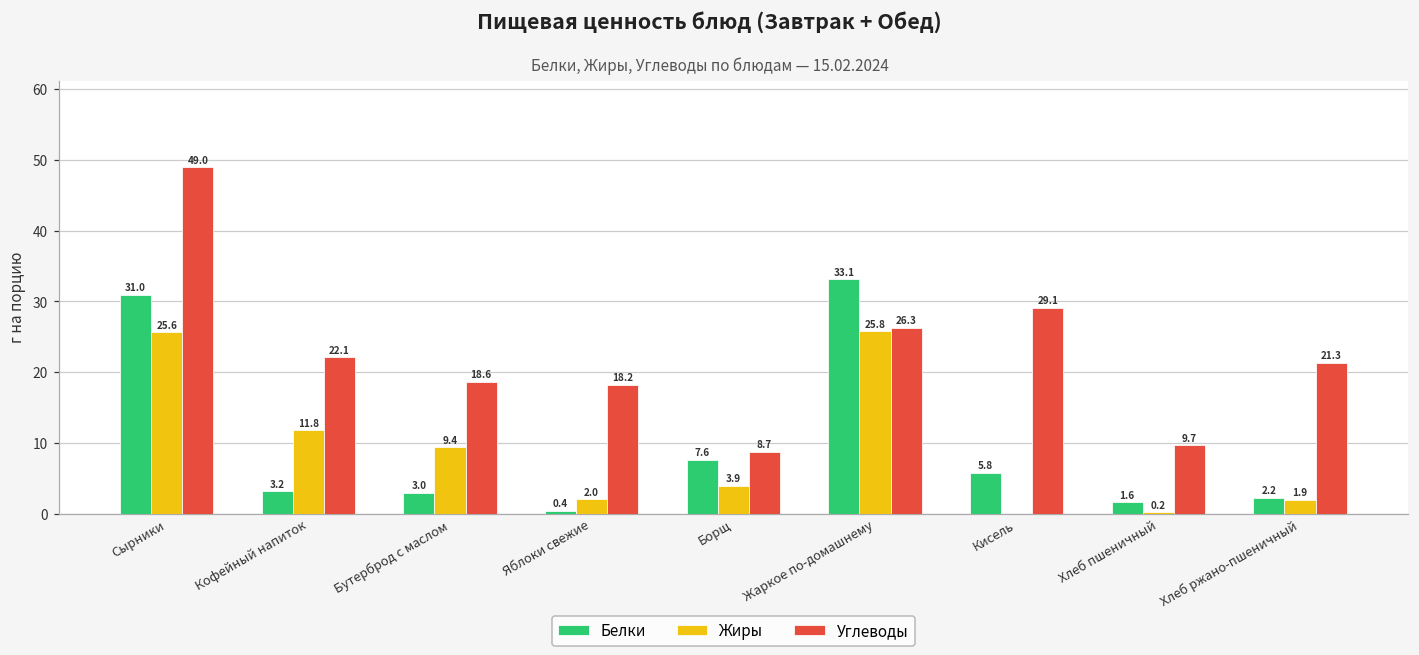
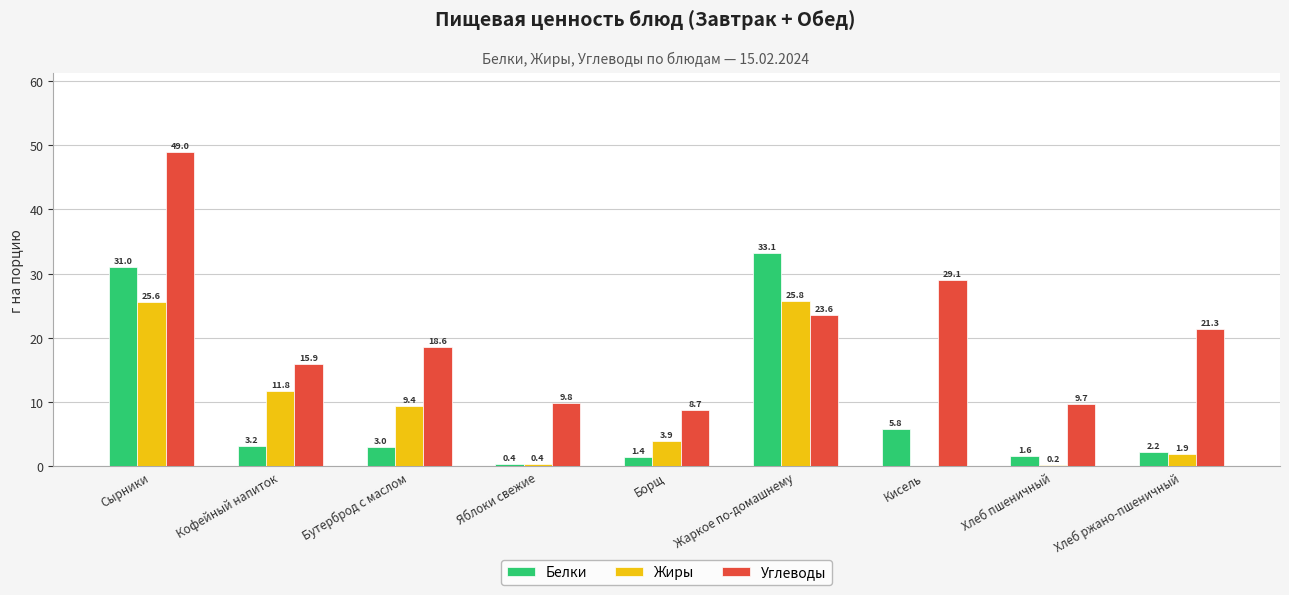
Углеводы, Кофейный напиток: 22.1 -> 15.9
Жиры, Яблоки свежие: 2.0 -> 0.4
Углеводы, Яблоки свежие: 18.2 -> 9.8
Белки, Борщ: 7.6 -> 1.4
Углеводы, Жаркое по-домашнему: 26.3 -> 23.6
